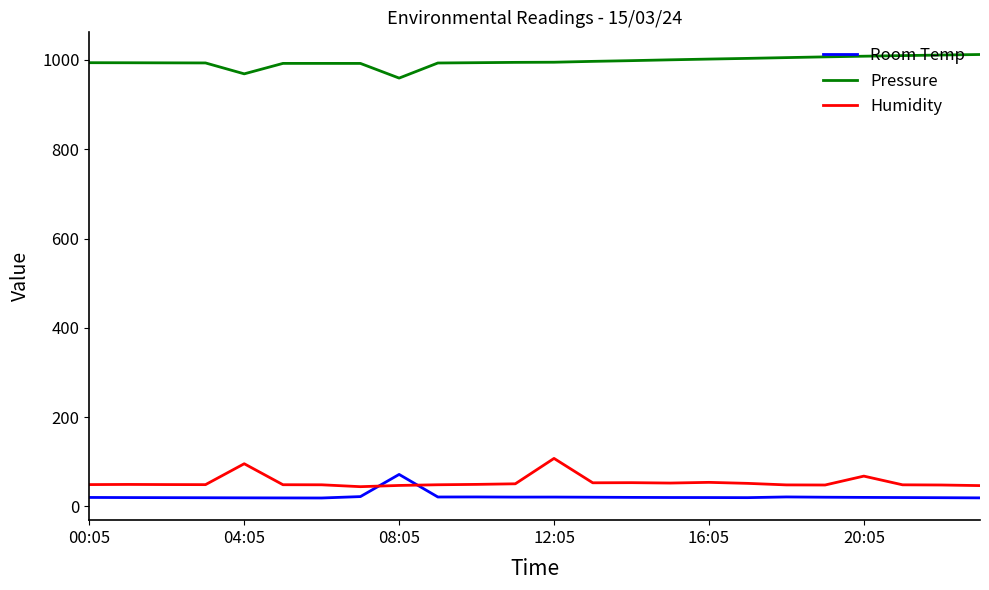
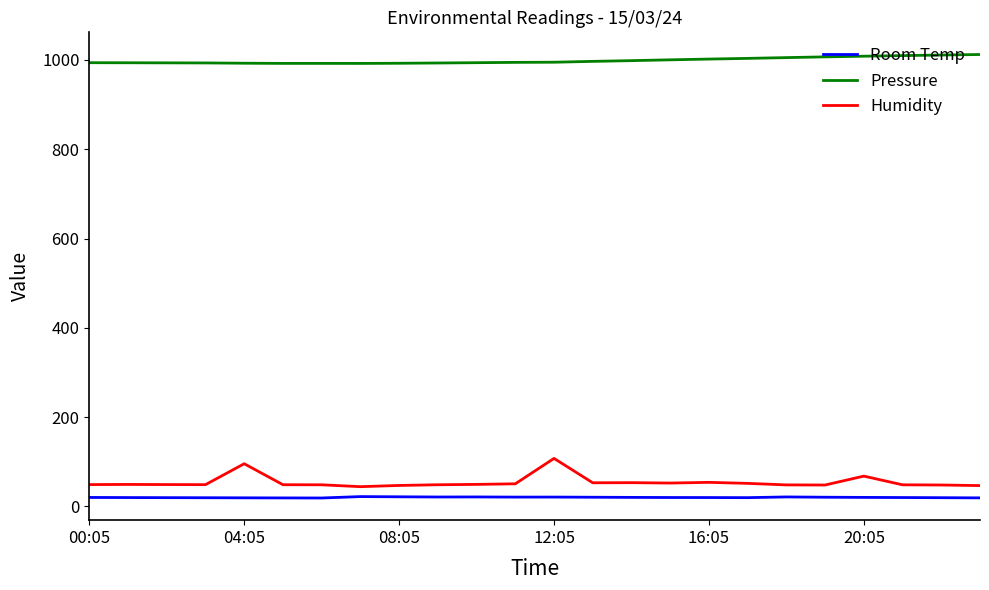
Pressure, 04:05: 970 -> 990
Room Temp, 08:05: 70 -> 20
Pressure, 08:05: 960 -> 990
